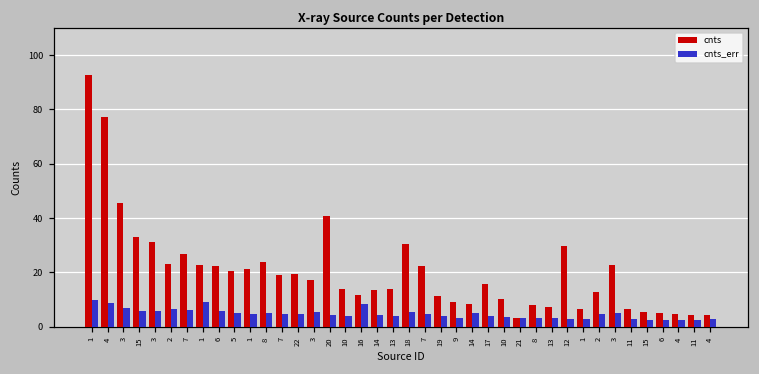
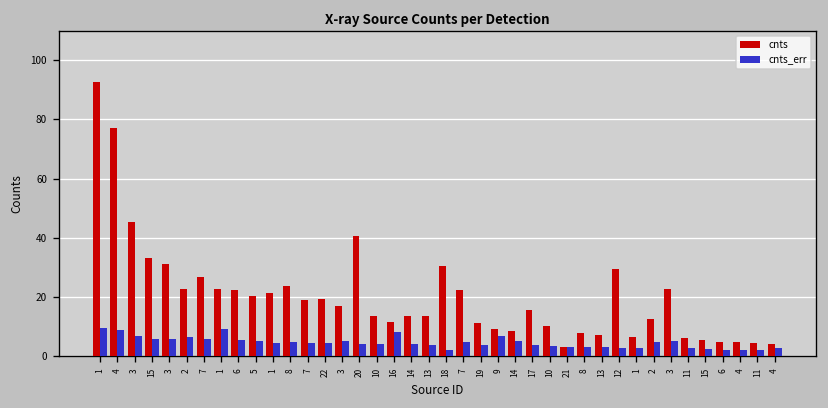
cnts_err, 18: 6 -> 2
cnts_err, 9: 3 -> 7
